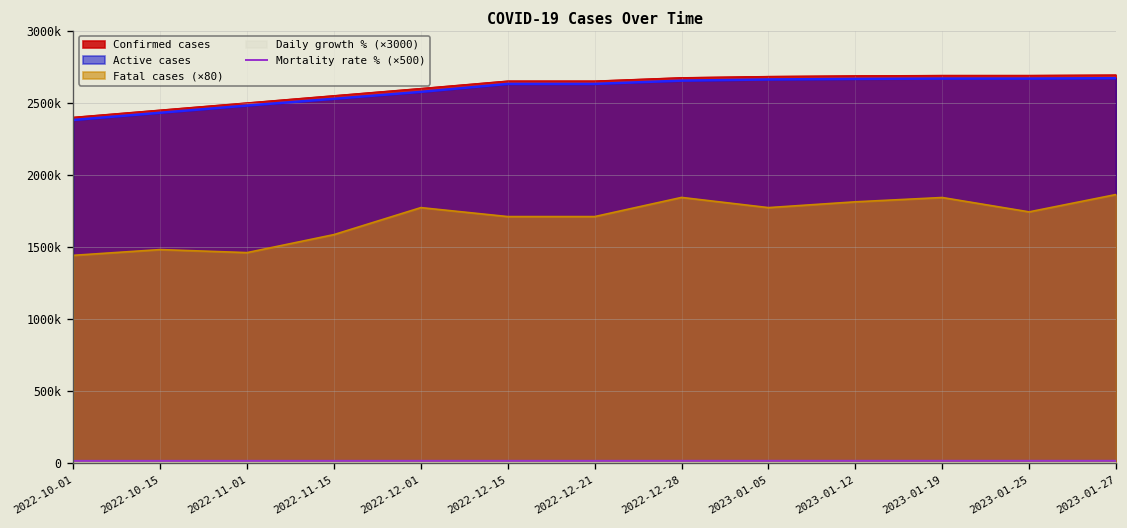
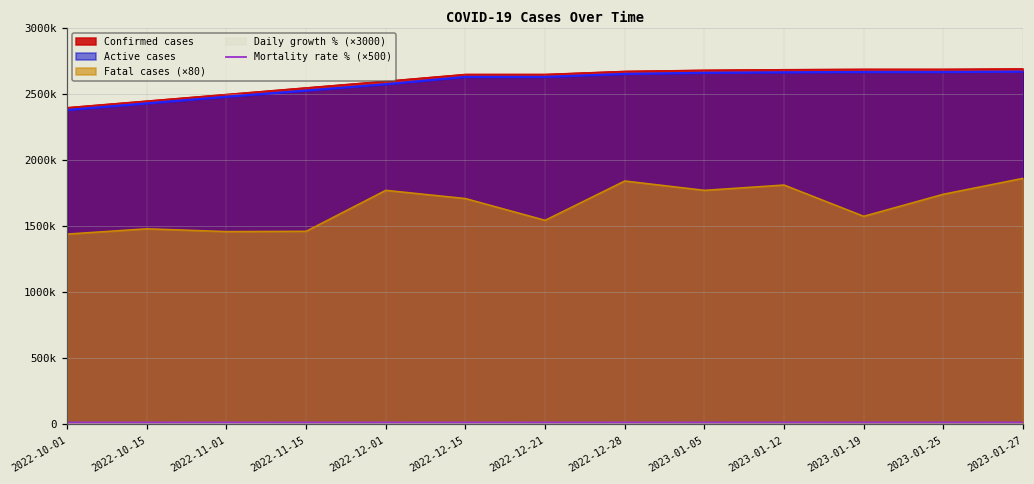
Fatal cases (×80), 2022-11-15: 1580000 -> 1460000
Fatal cases (×80), 2022-12-21: 1710000 -> 1540000
Fatal cases (×80), 2023-01-19: 1840000 -> 1570000
